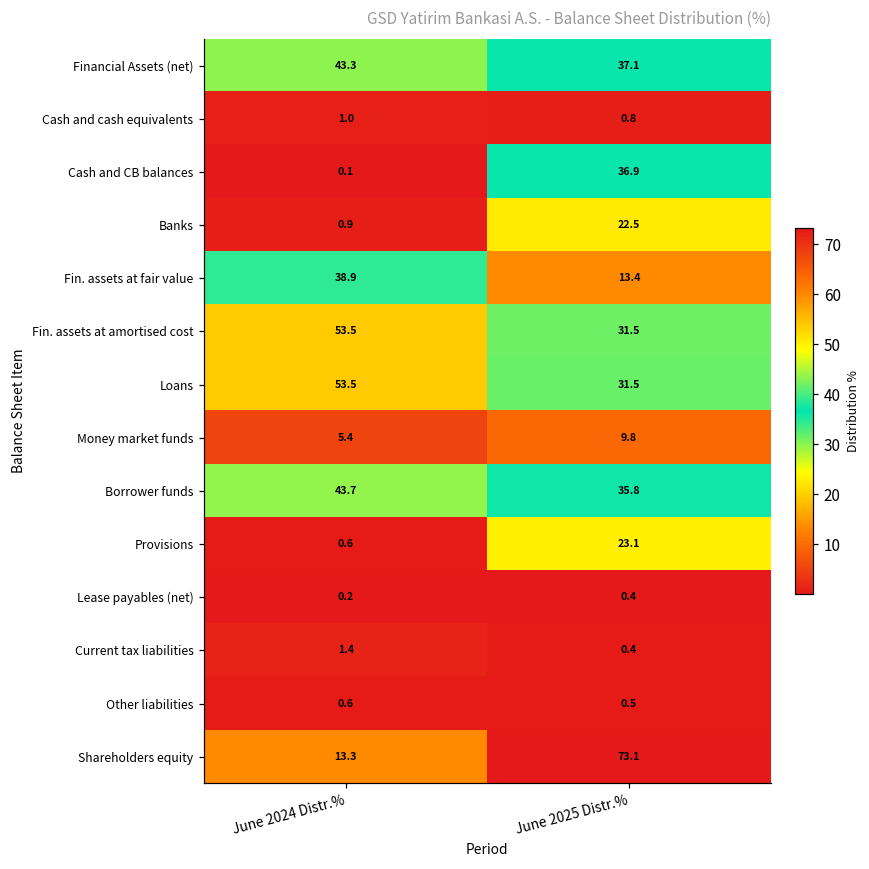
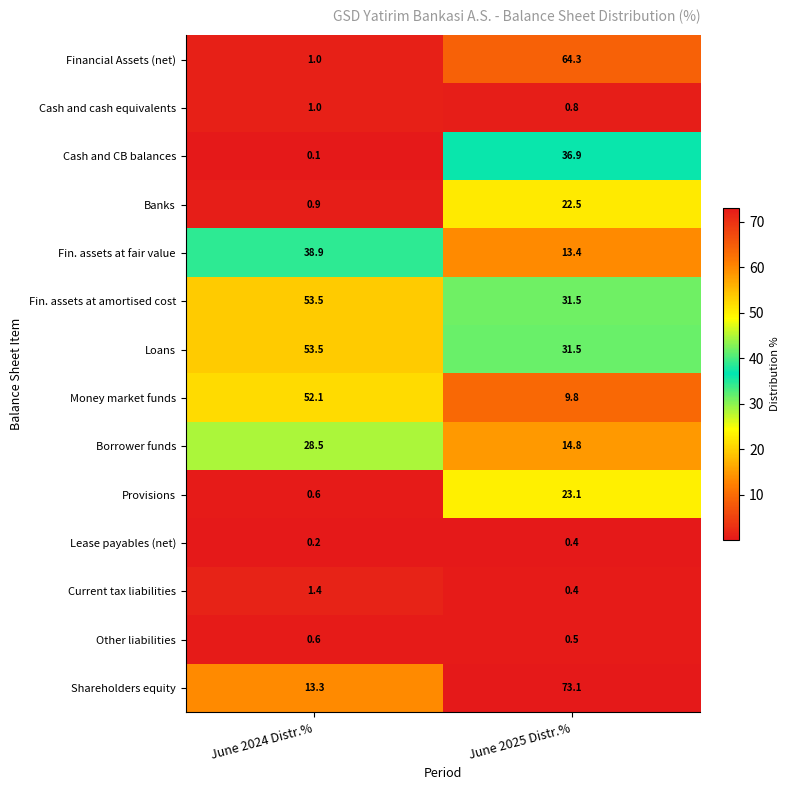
Financial Assets (net), June 2024 Distr.%: 43.3 -> 1.0
Financial Assets (net), June 2025 Distr.%: 37.1 -> 64.3
Money market funds, June 2024 Distr.%: 5.4 -> 52.1
Borrower funds, June 2024 Distr.%: 43.7 -> 28.5
Borrower funds, June 2025 Distr.%: 35.8 -> 14.8
